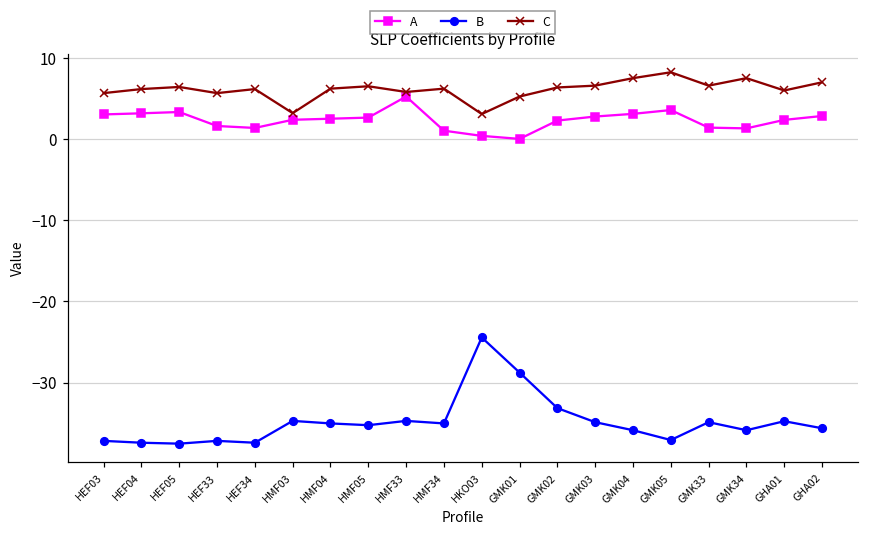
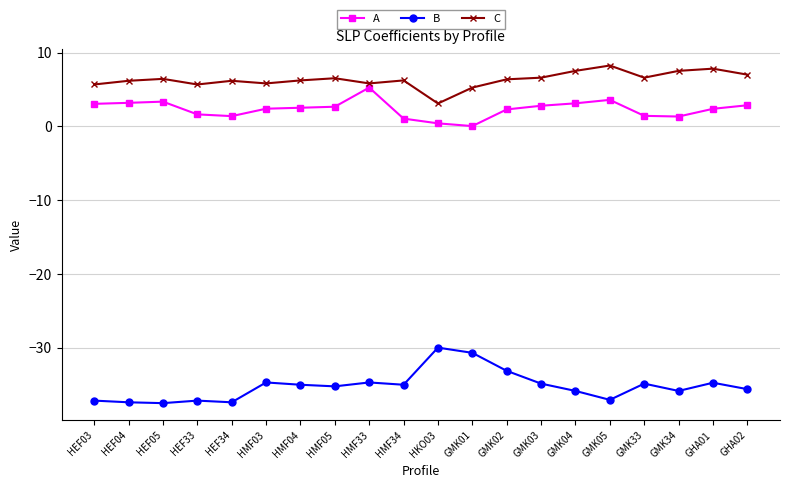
C, HMF03: 3 -> 6
B, HKO03: -24 -> -30
B, GMK01: -29 -> -31
C, GHA01: 6 -> 8
